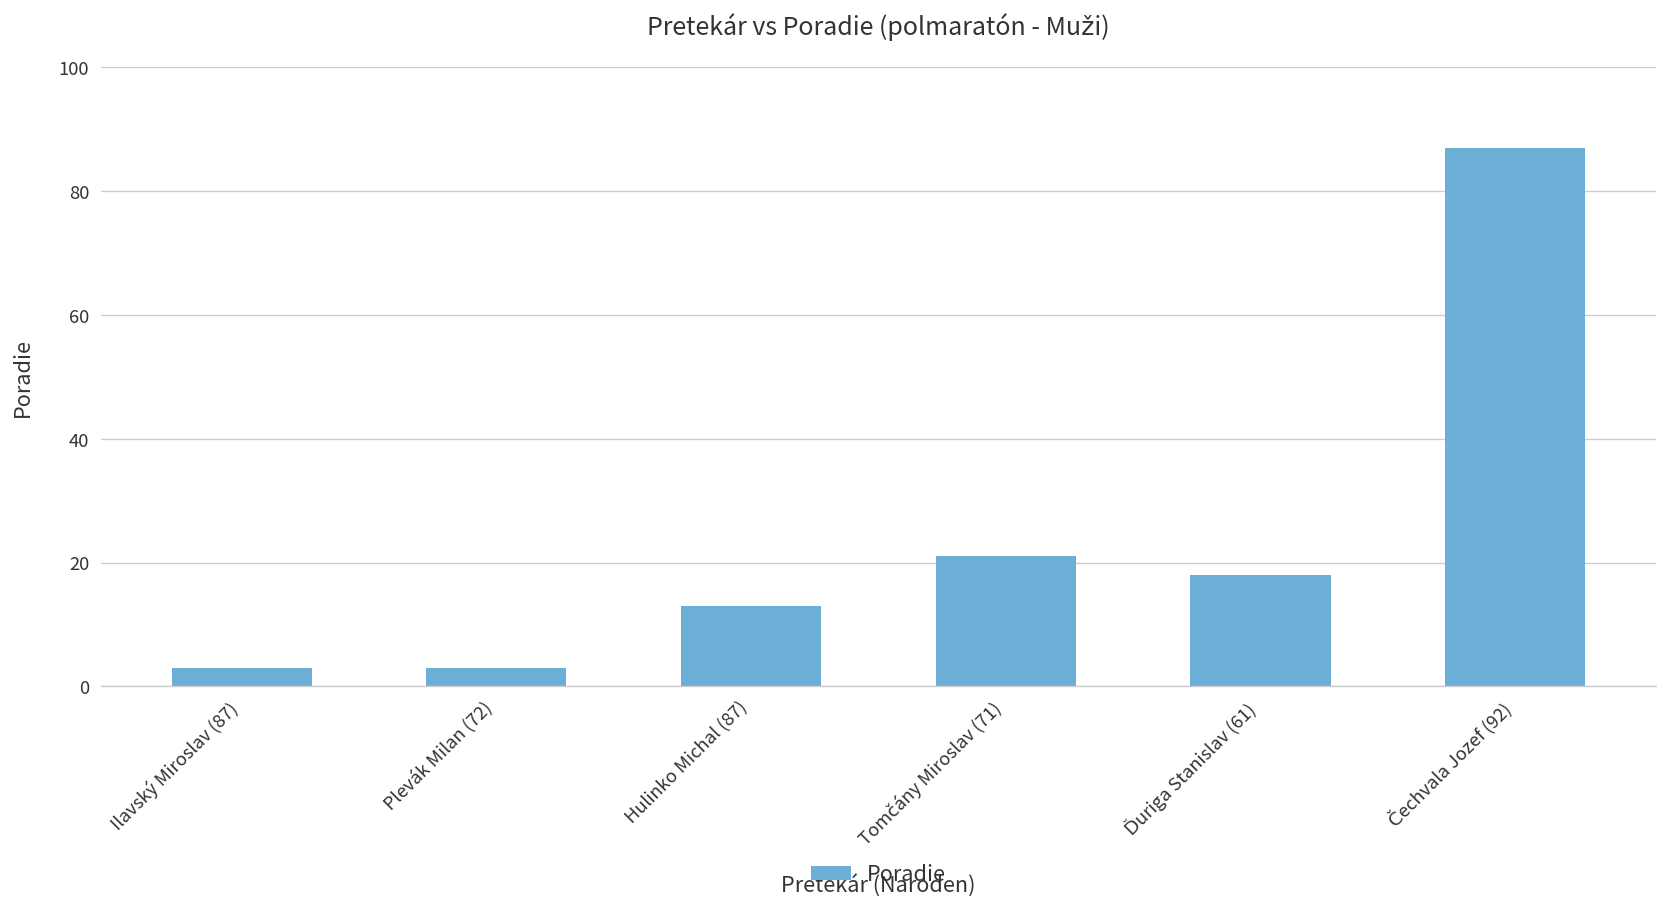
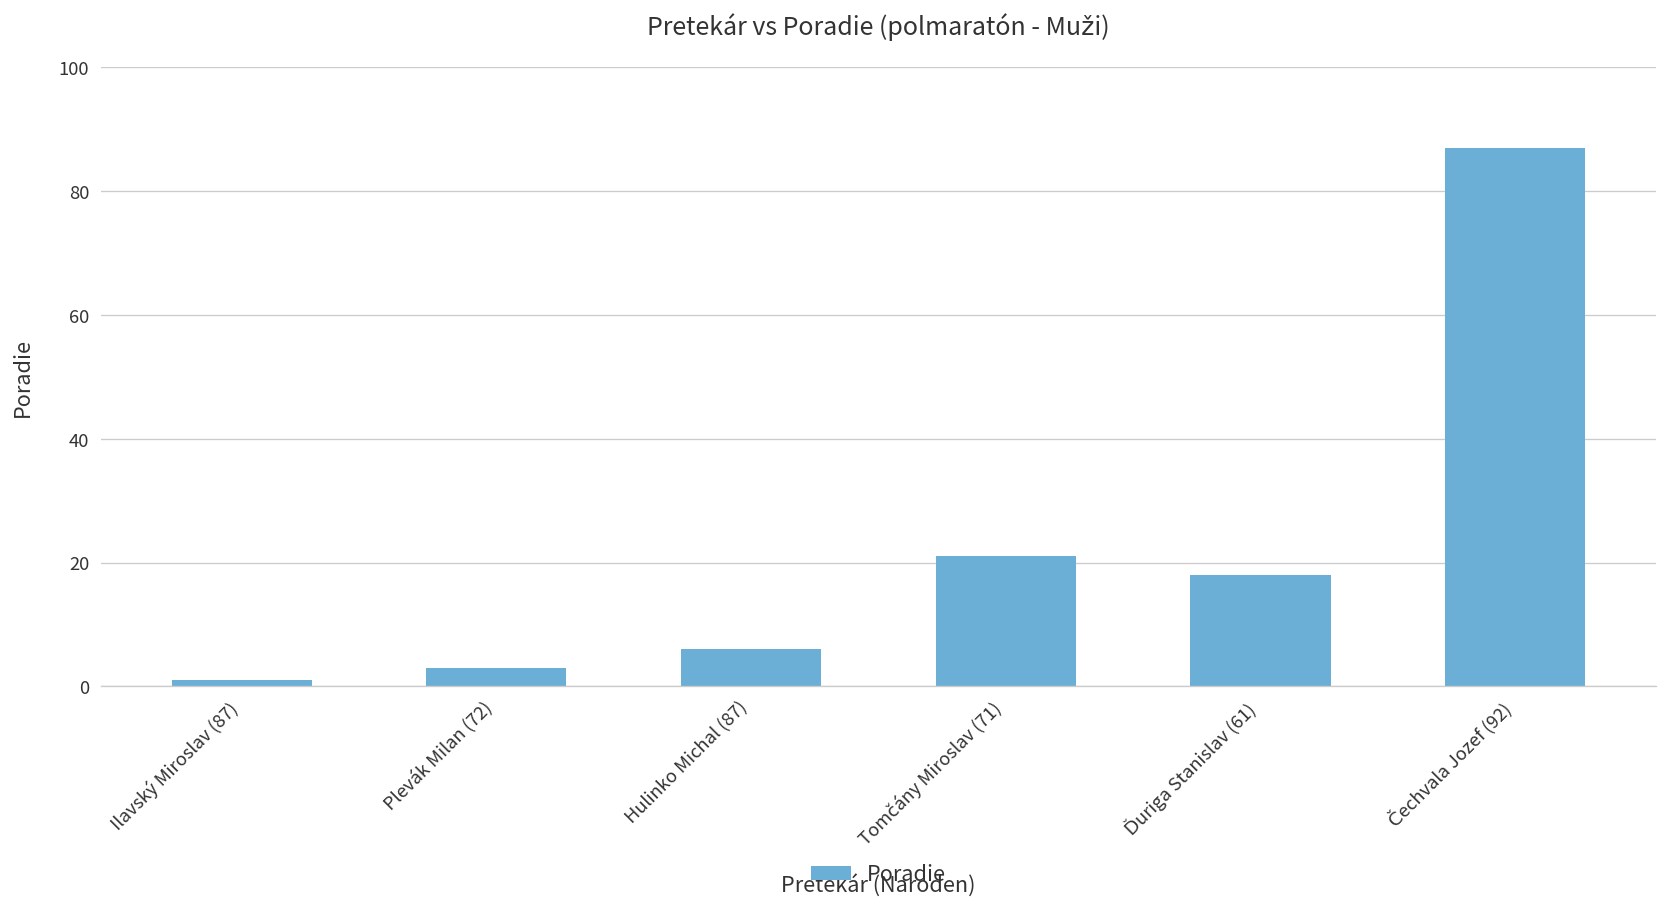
Ilavský Miroslav (87): 3 -> 1
Hulinko Michal (87): 13 -> 6
